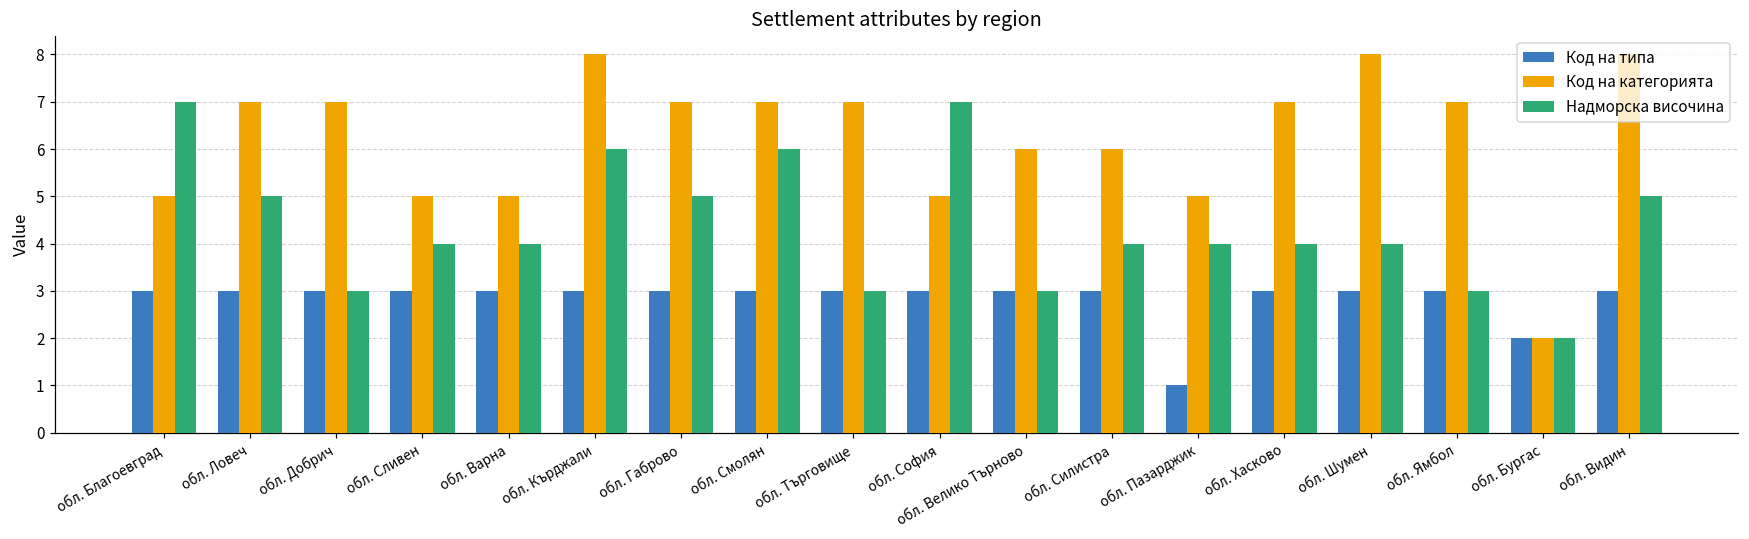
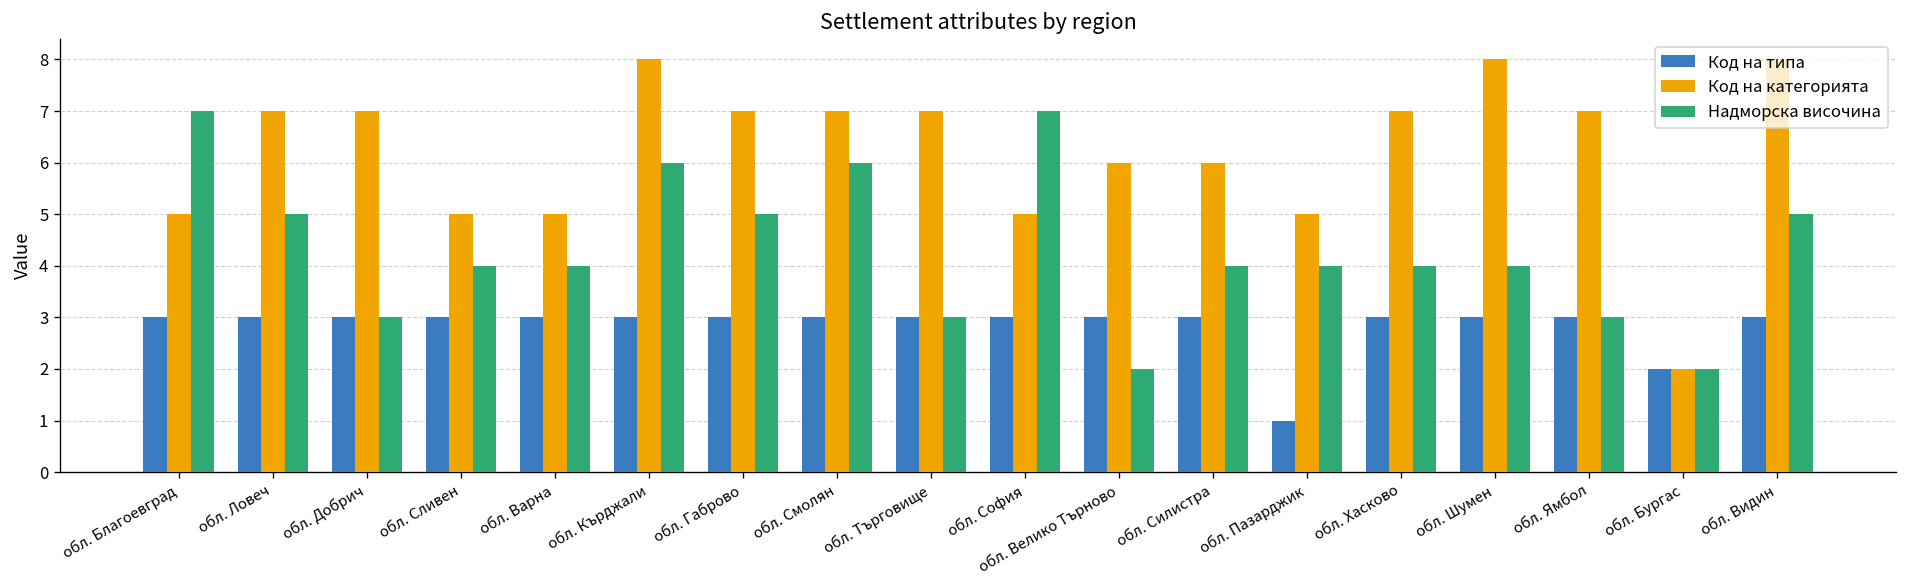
Надморска височина, обл. Велико Търново: 3 -> 2
